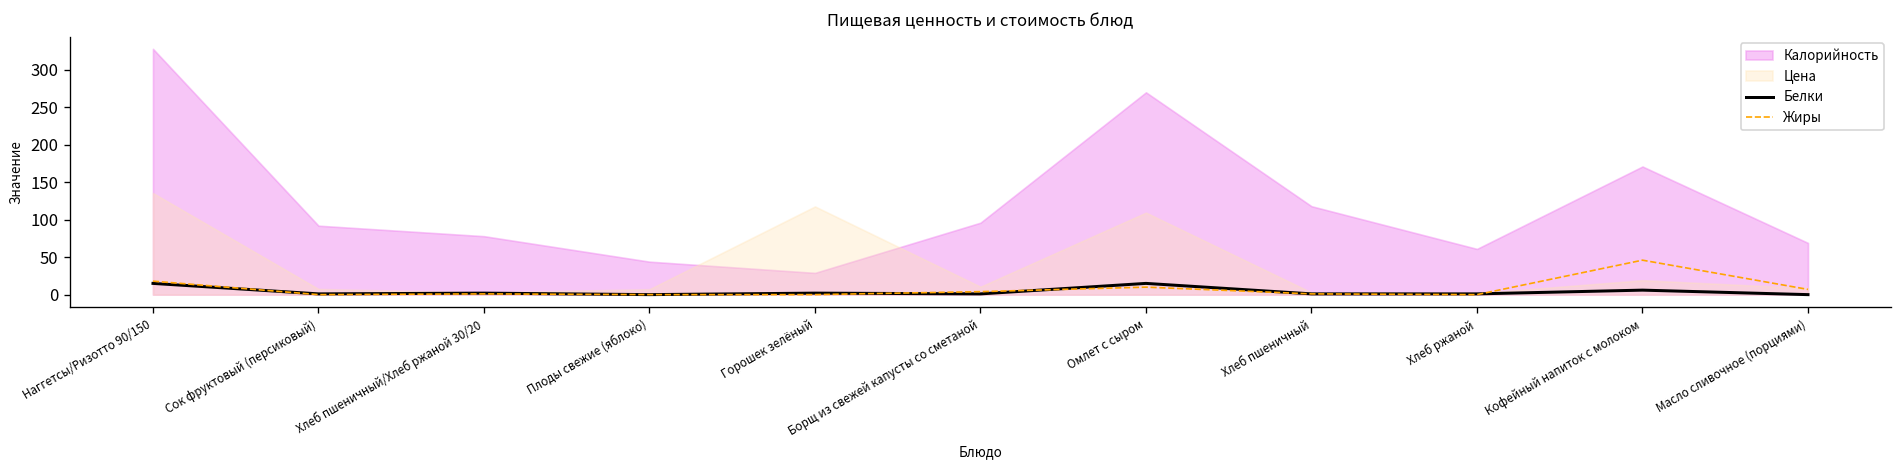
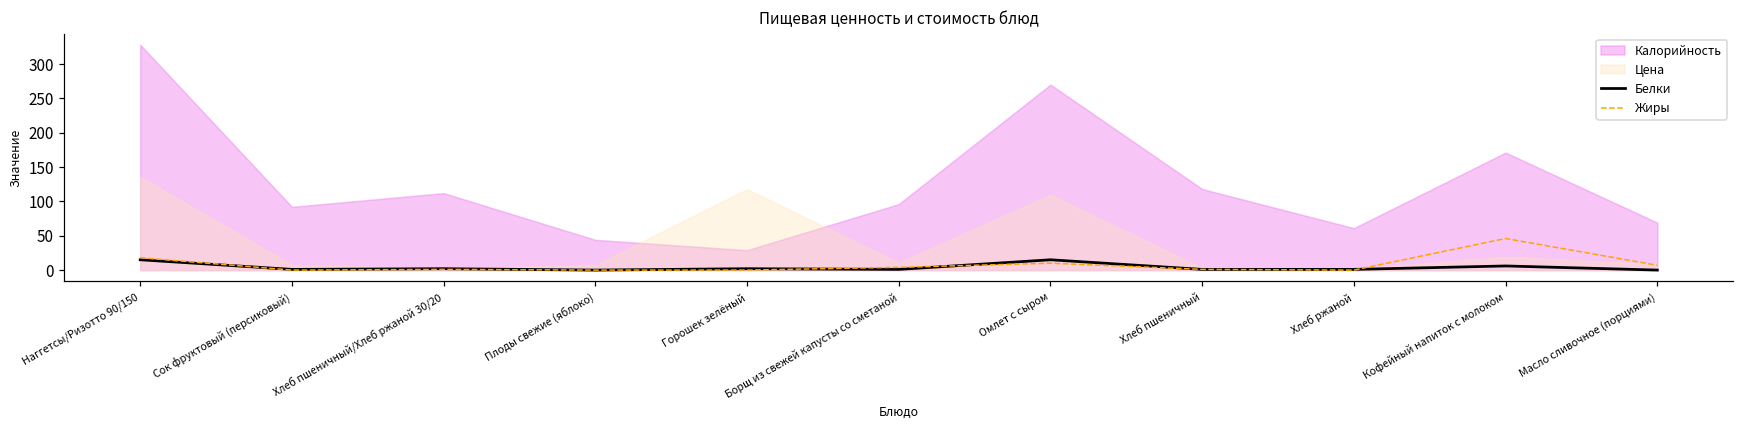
Калорийность, Хлеб пшеничный/Хлеб ржаной 30/20: 80 -> 110
